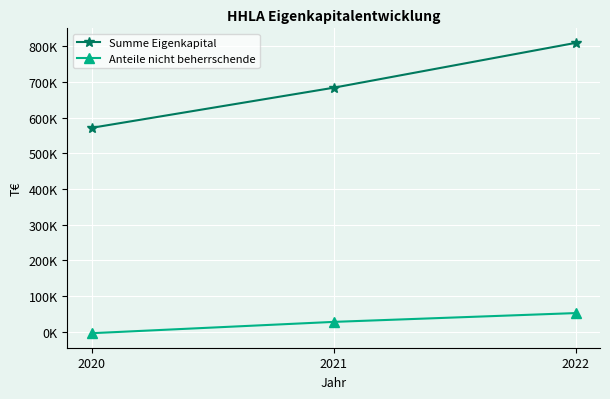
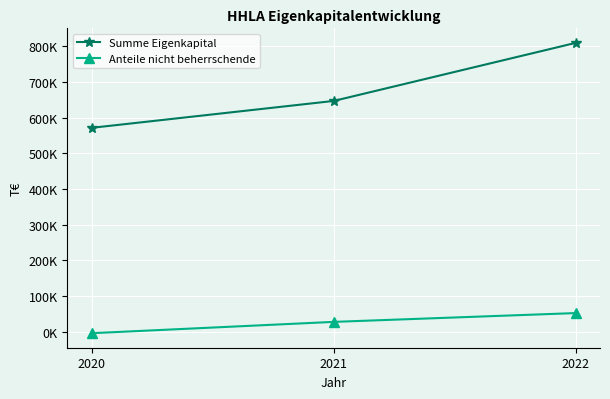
Summe Eigenkapital, 2021: 680000 -> 650000
